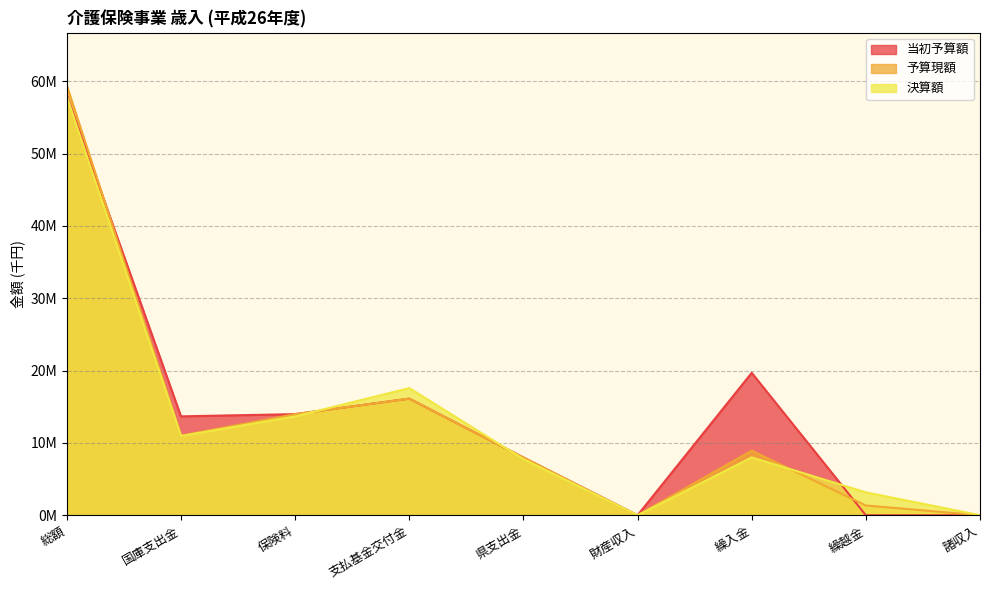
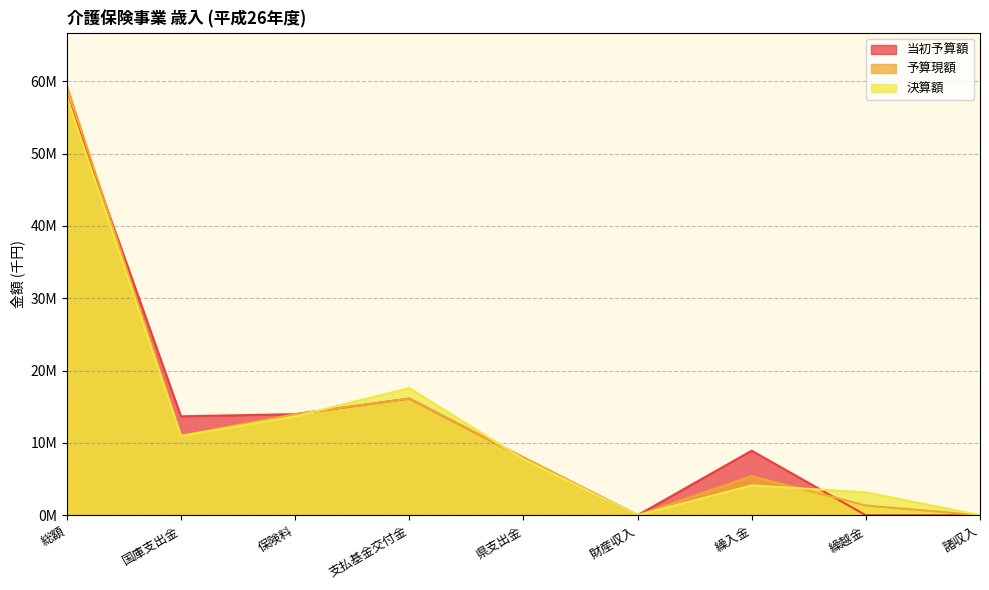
当初予算額, 繰入金: 20000000 -> 9000000
予算現額, 繰入金: 9000000 -> 5000000
決算額, 繰入金: 8000000 -> 4000000
